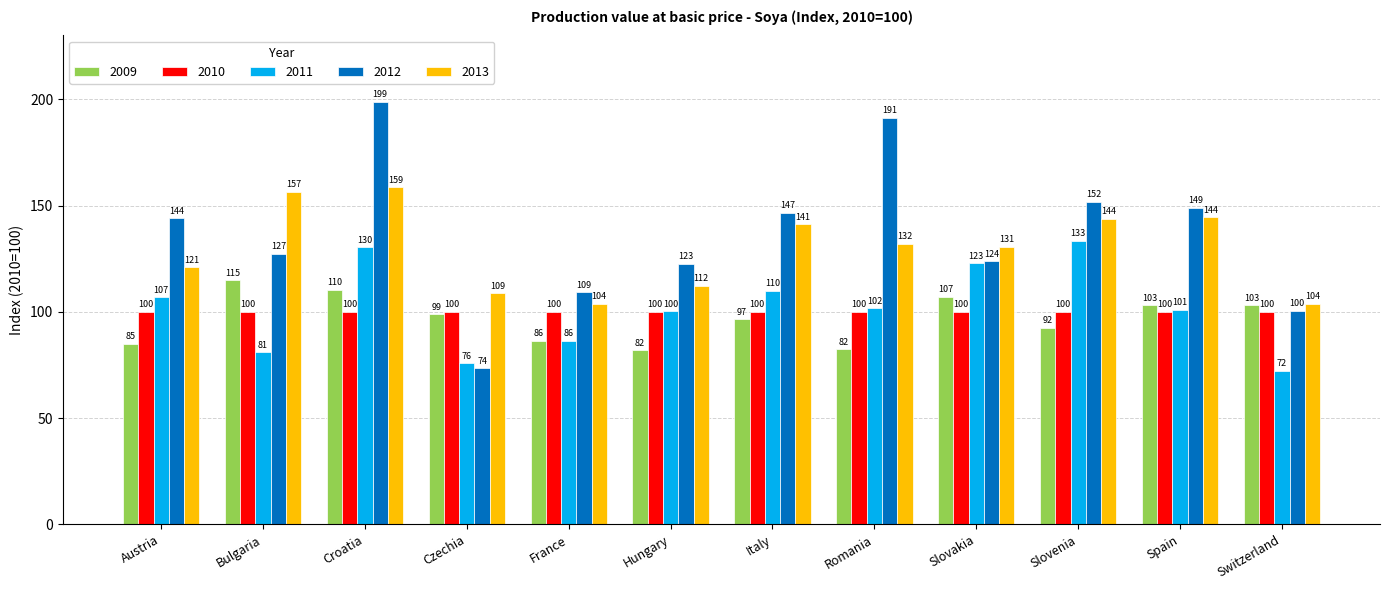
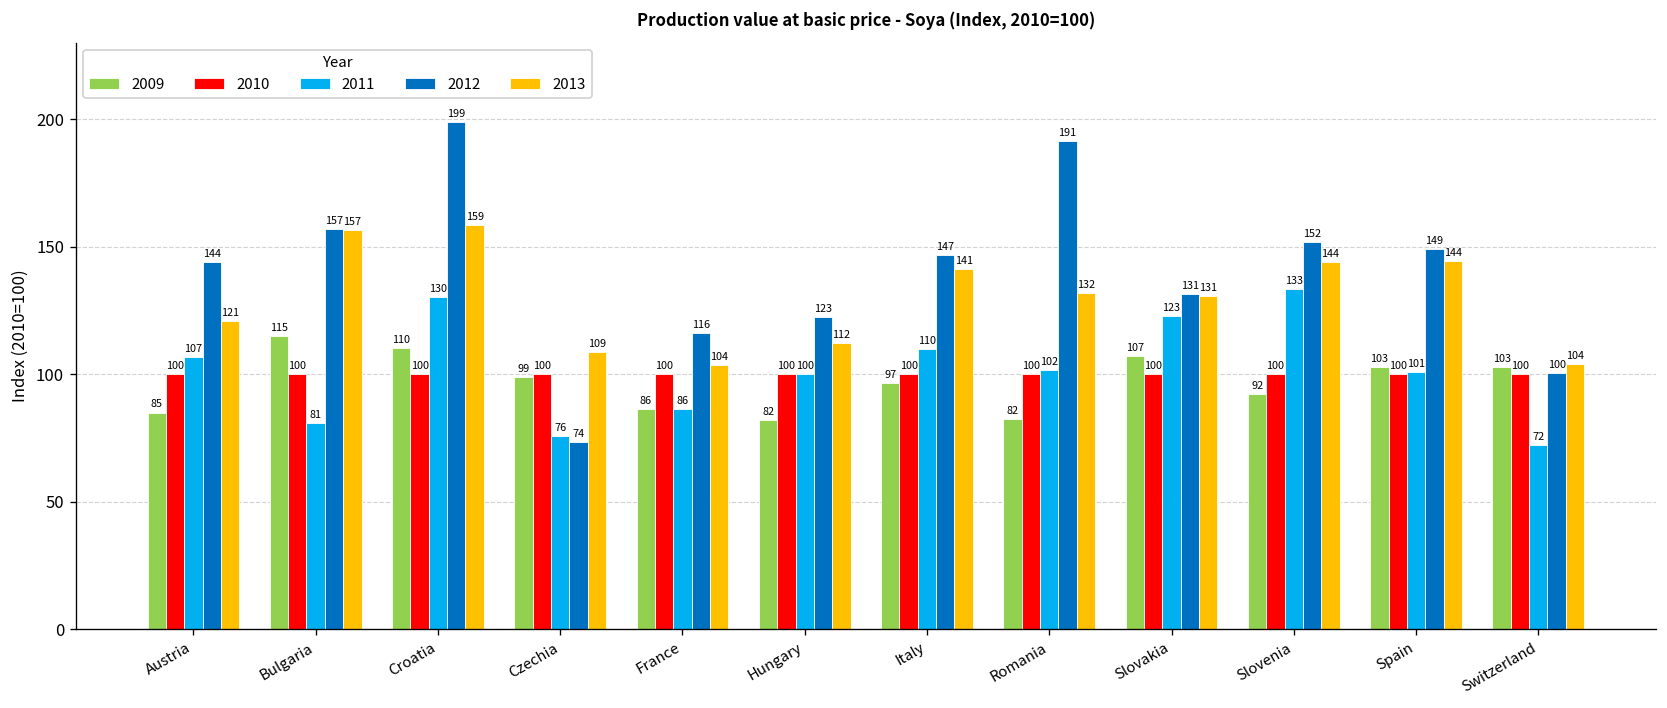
2012, Bulgaria: 127 -> 157
2012, France: 109 -> 116
2012, Slovakia: 124 -> 131
